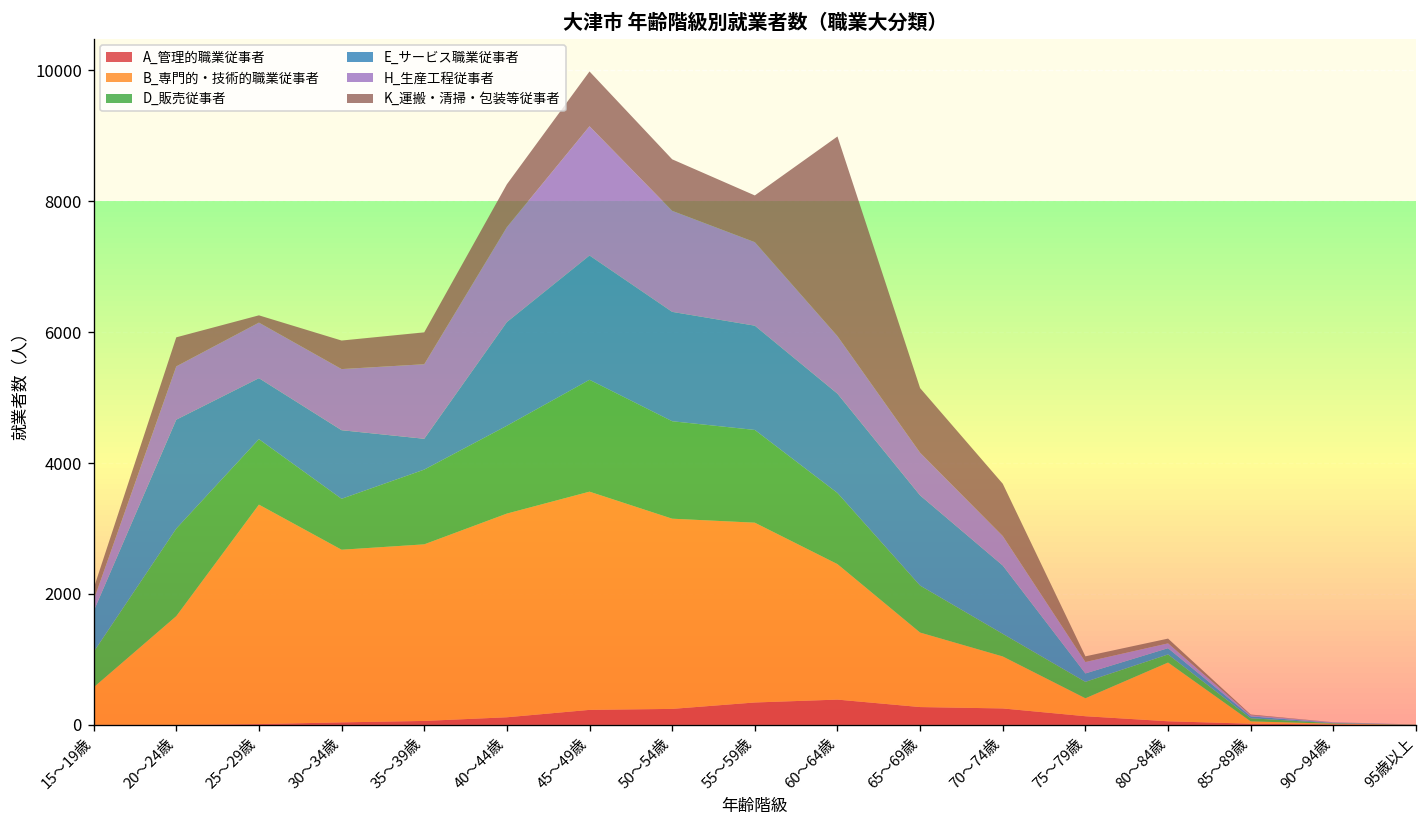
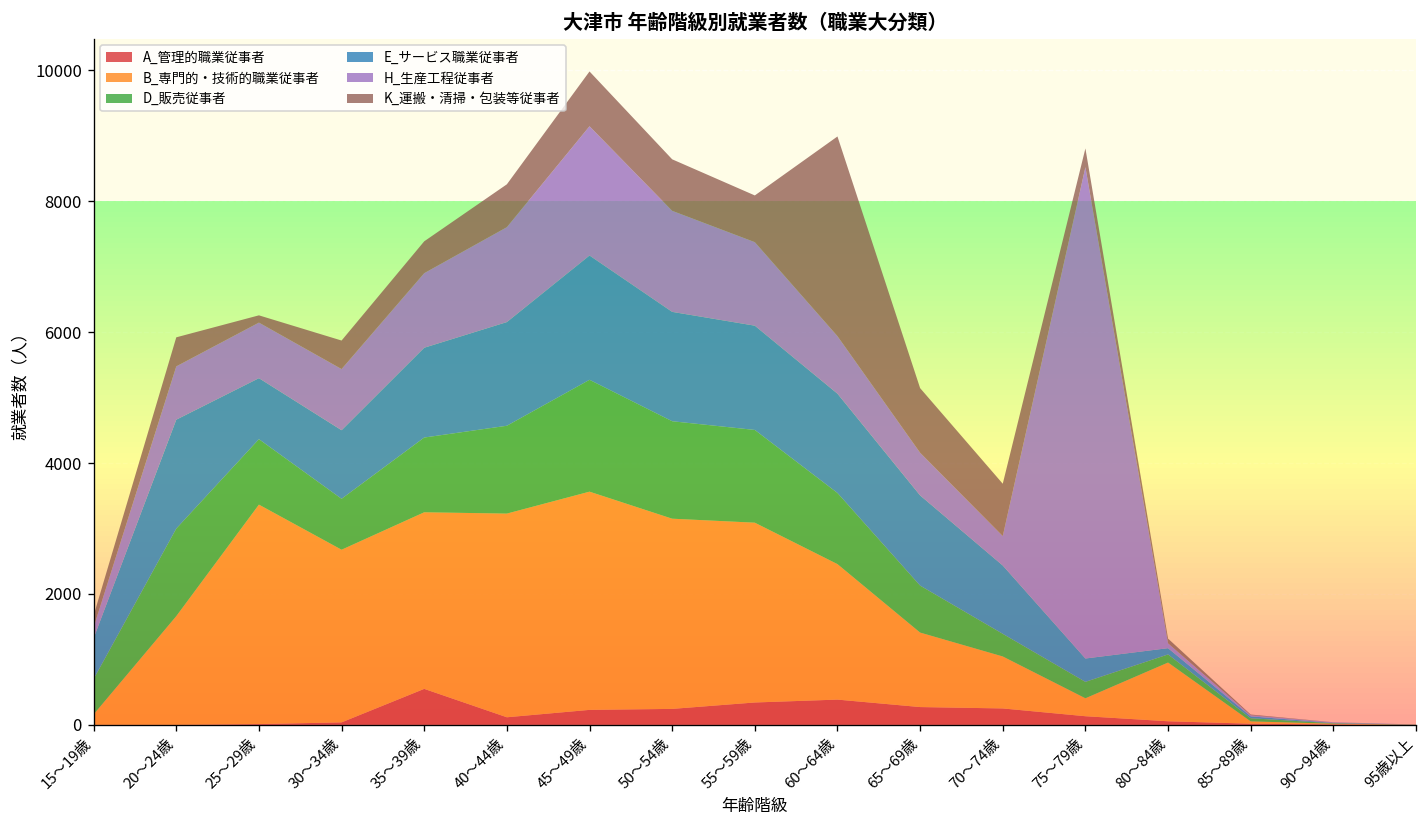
B_専門的・技術的職業従事者, 15～19歳: 600 -> 200
A_管理的職業従事者, 35～39歳: 100 -> 600
E_サービス職業従事者, 35～39歳: 500 -> 1400
E_サービス職業従事者, 75～79歳: 100 -> 400
H_生産工程従事者, 75～79歳: 200 -> 7500
K_運搬・清掃・包装等従事者, 75～79歳: 100 -> 300
